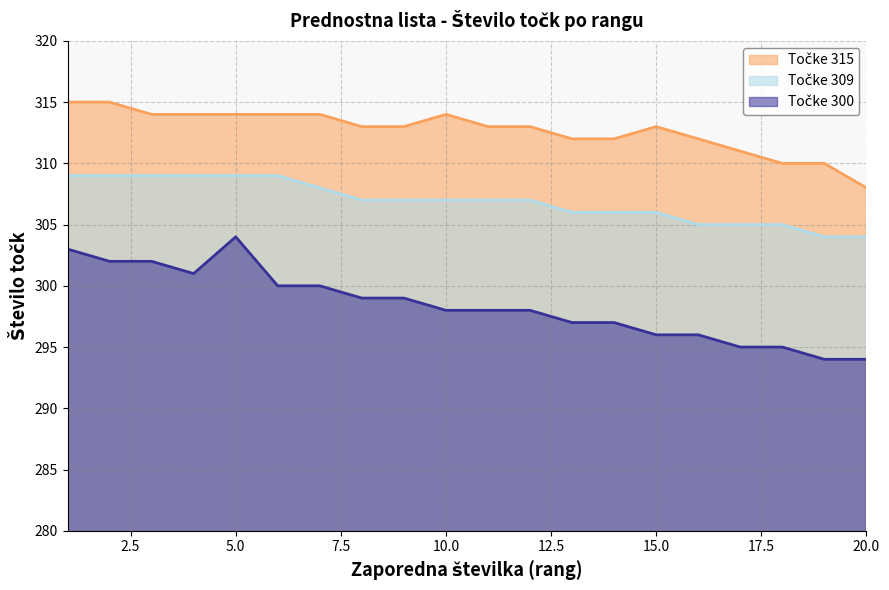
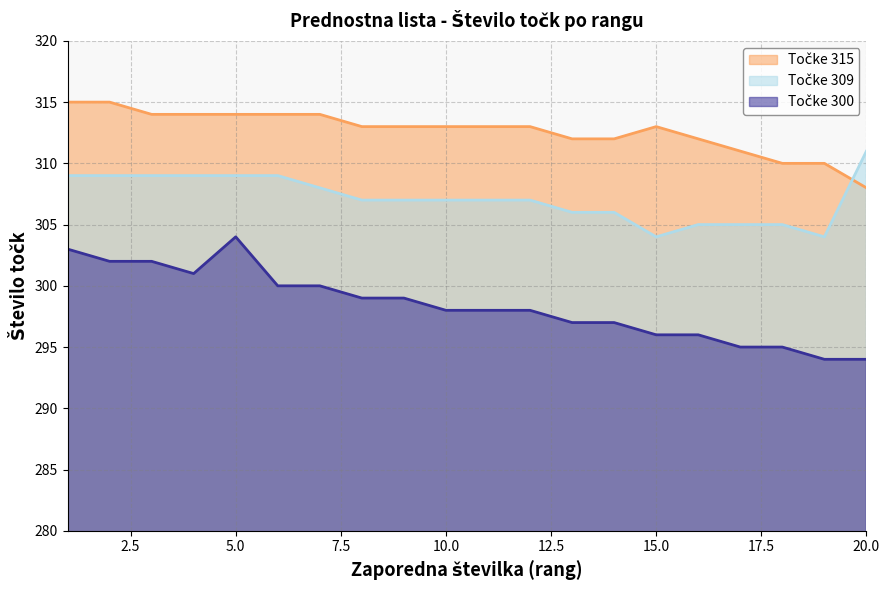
Točke 315, 10.0: 314 -> 313
Točke 309, 15.0: 306 -> 304
Točke 309, 20.0: 304 -> 311
